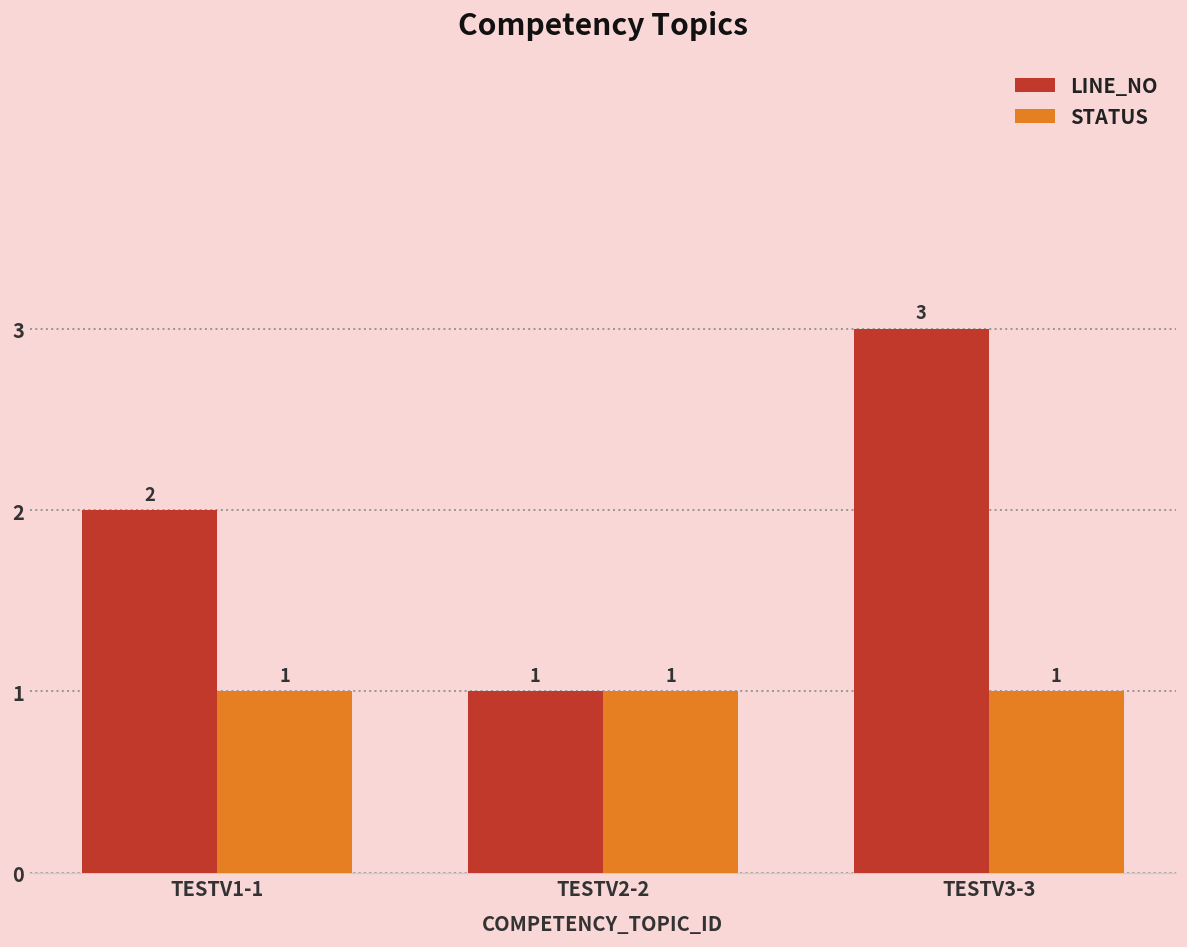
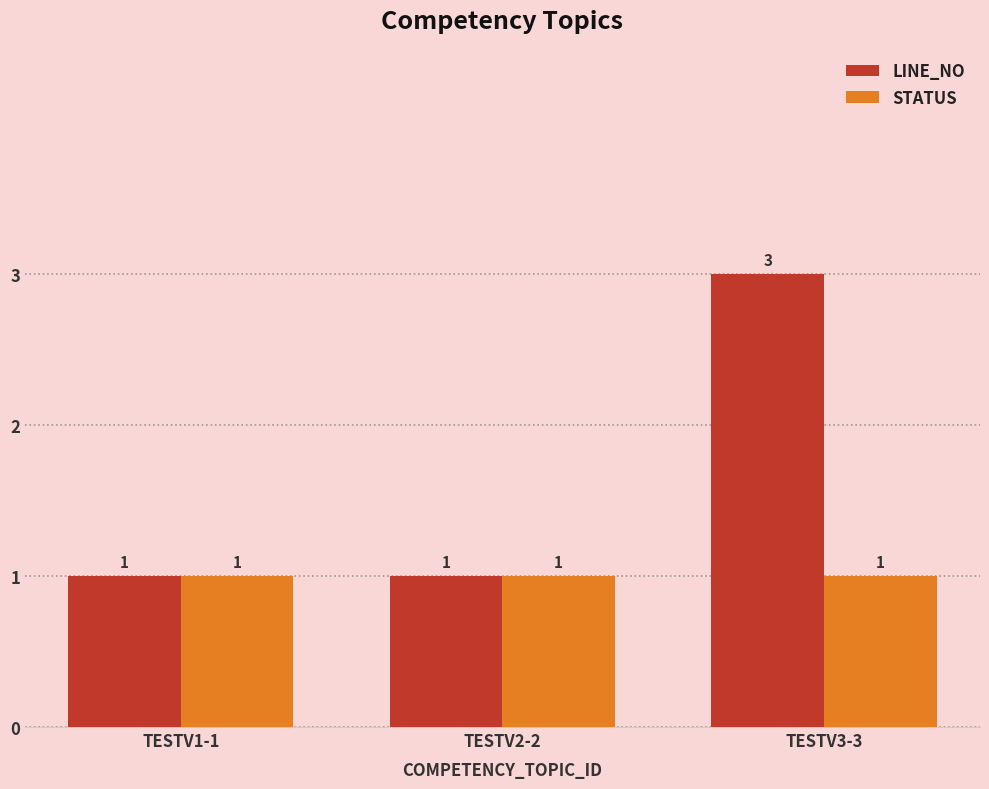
LINE_NO, TESTV1-1: 2 -> 1
